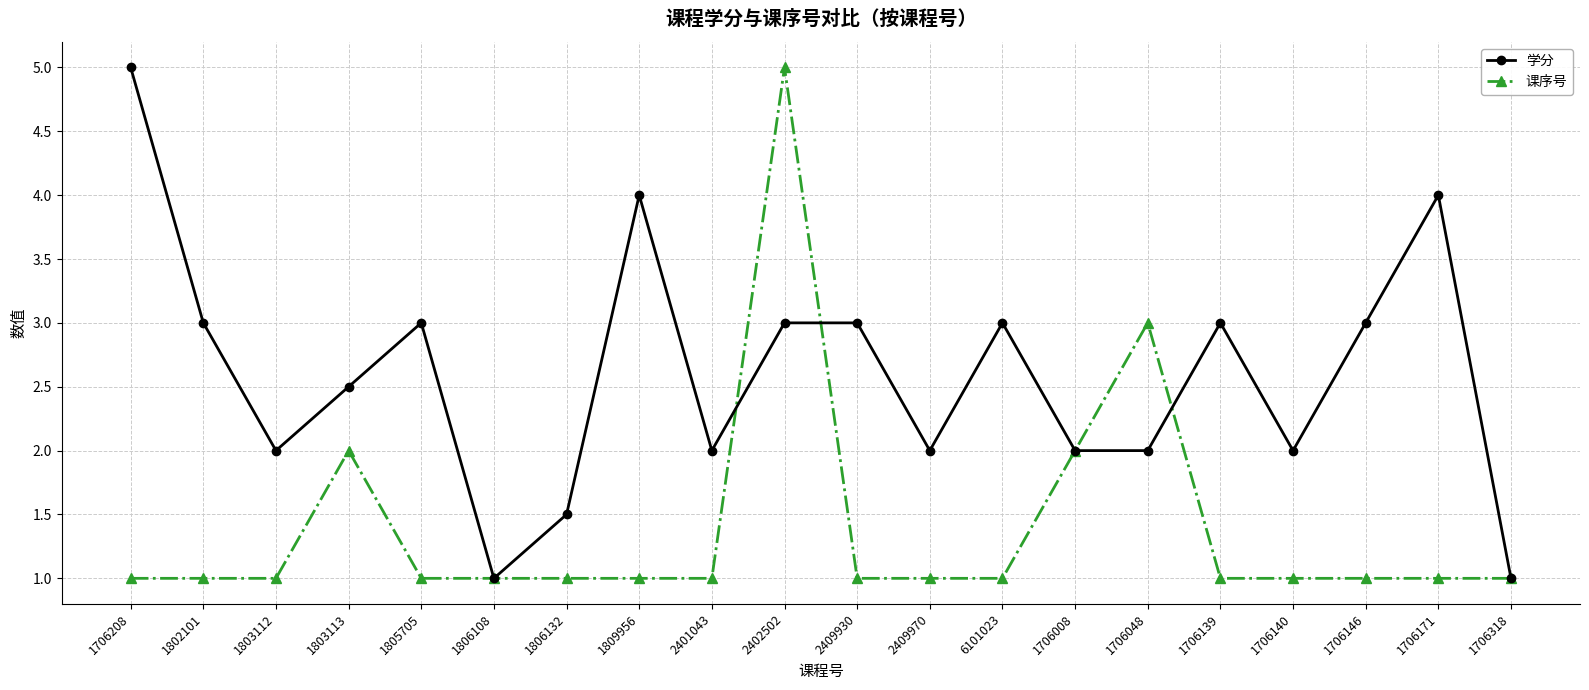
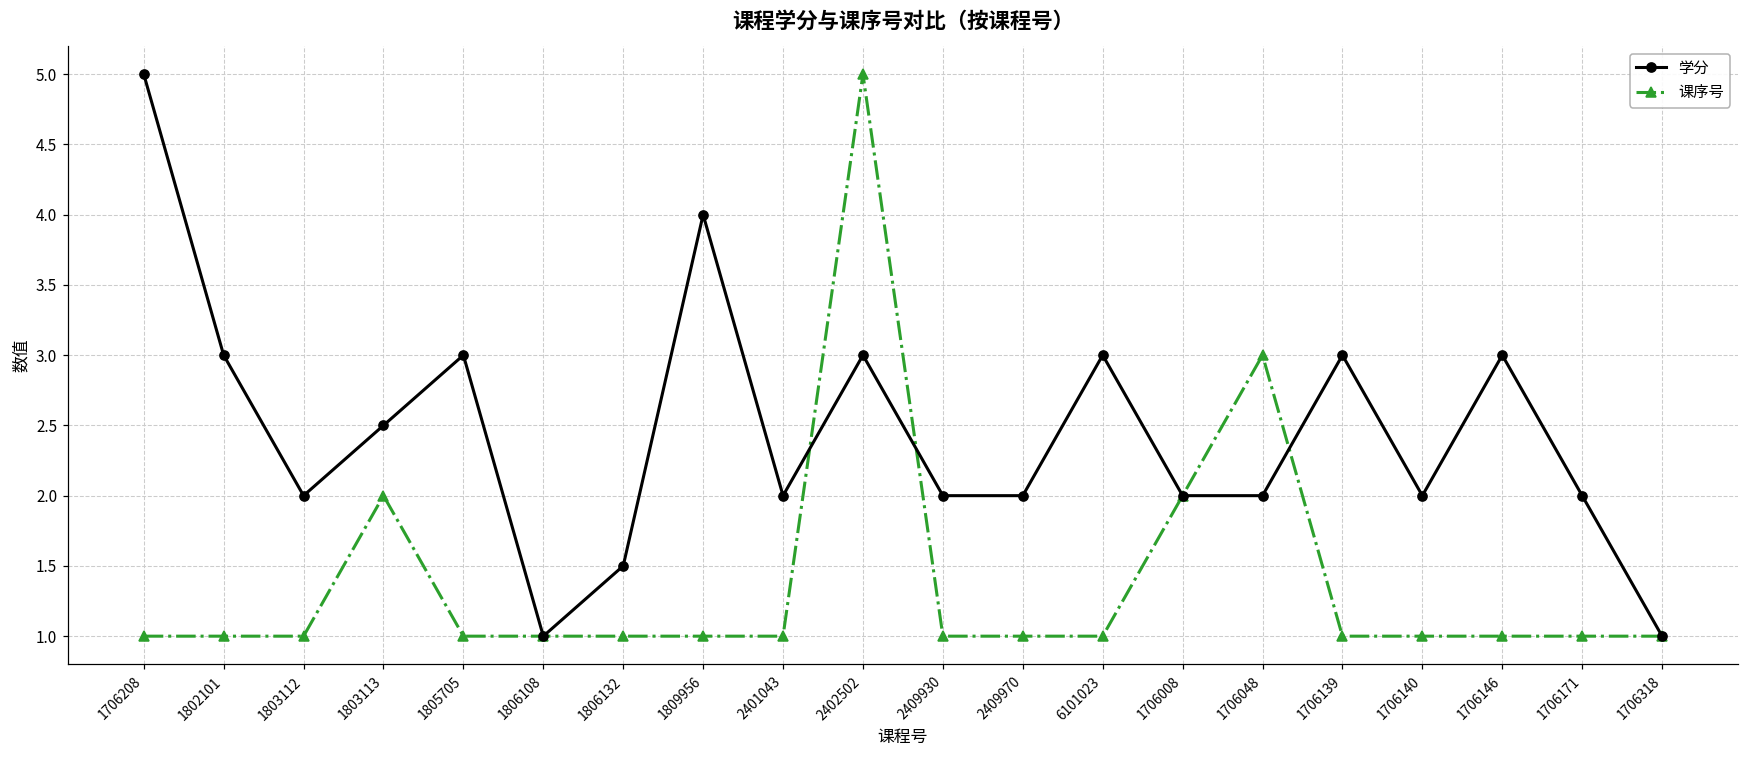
学分, 2409930: 3 -> 2
学分, 1706171: 4 -> 2
